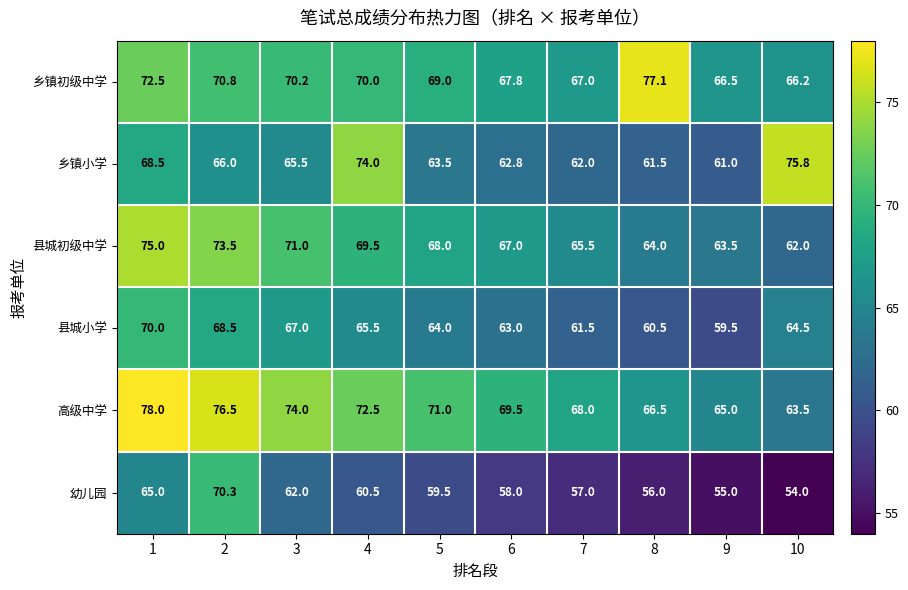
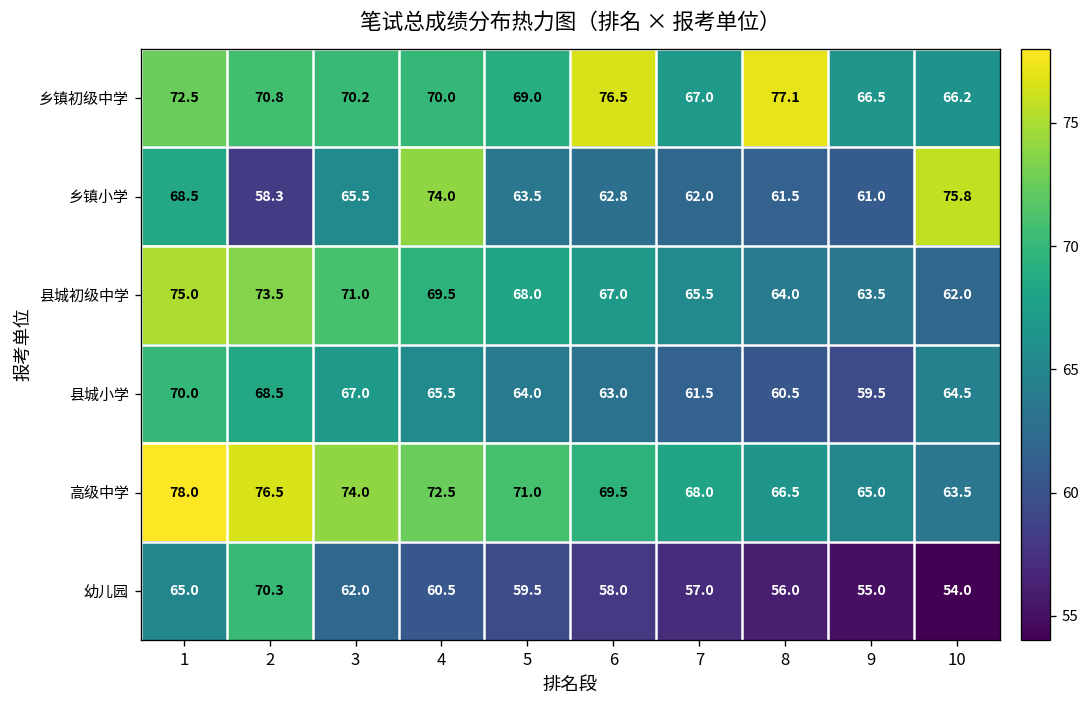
乡镇初级中学, 6: 67.8 -> 76.5
乡镇小学, 2: 66.0 -> 58.3
